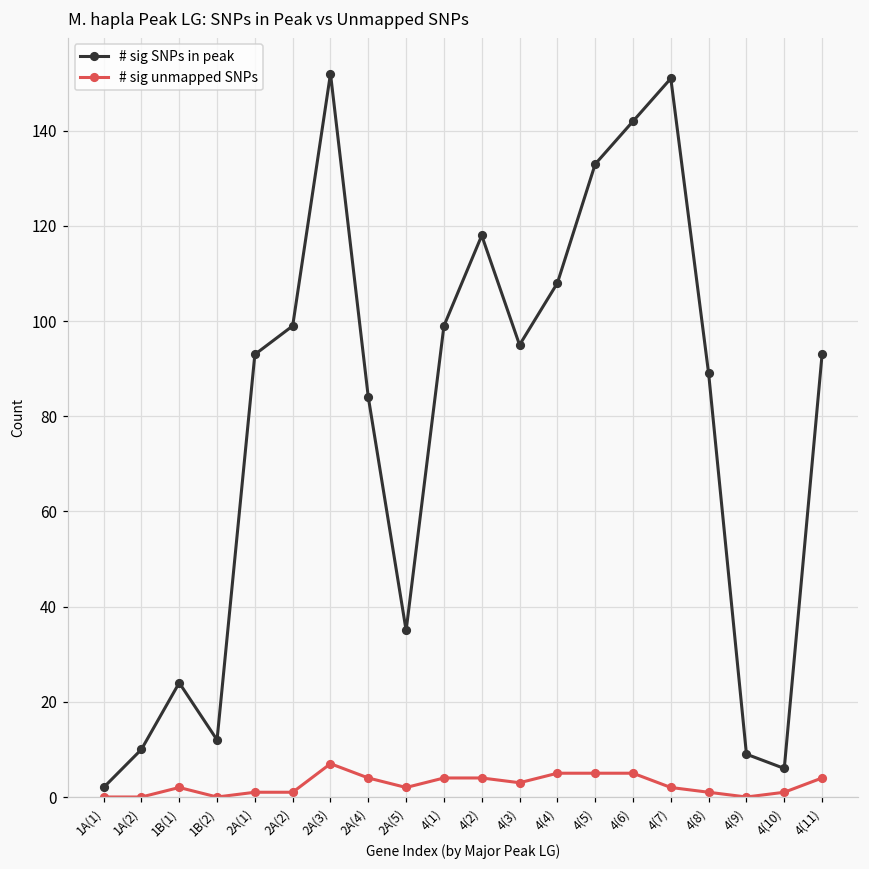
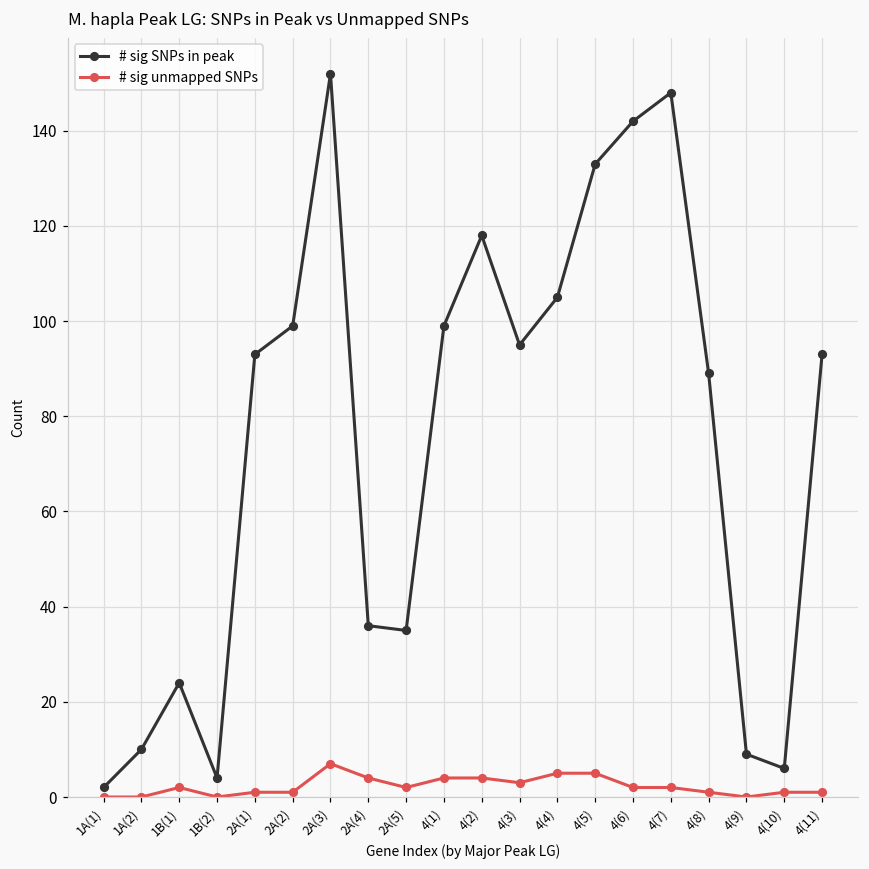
# sig SNPs in peak, 1B(2): 12 -> 4
# sig SNPs in peak, 2A(4): 84 -> 36
# sig SNPs in peak, 4(4): 108 -> 105
# sig unmapped SNPs, 4(6): 5 -> 2
# sig SNPs in peak, 4(7): 151 -> 148
# sig unmapped SNPs, 4(11): 4 -> 1
